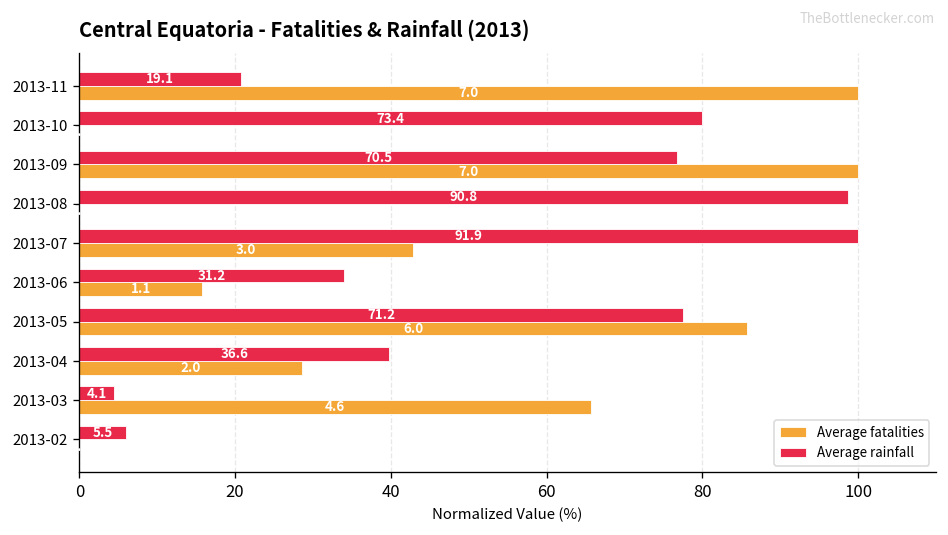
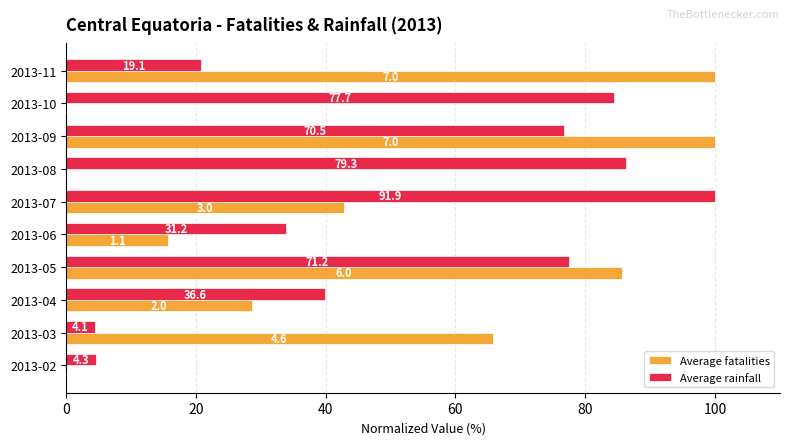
Average rainfall, 2013-10: 73.4 -> 77.7
Average rainfall, 2013-08: 90.8 -> 79.3
Average rainfall, 2013-02: 5.5 -> 4.3
